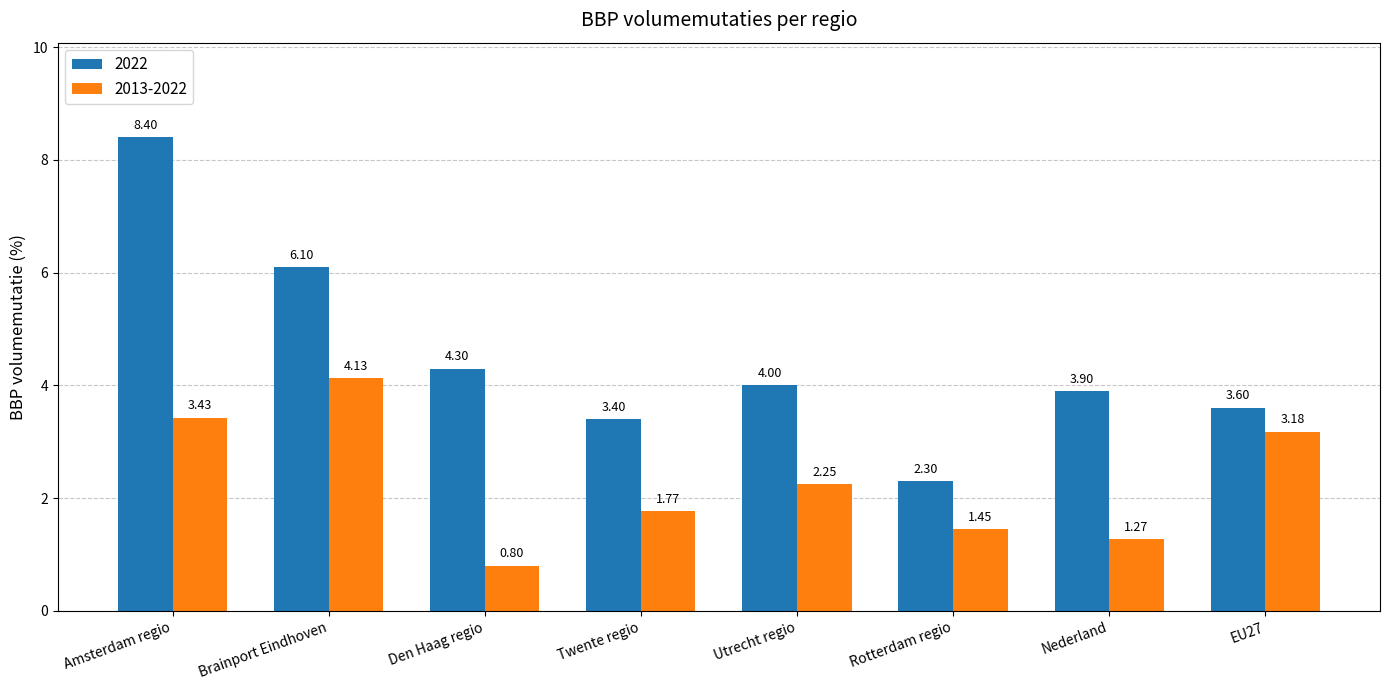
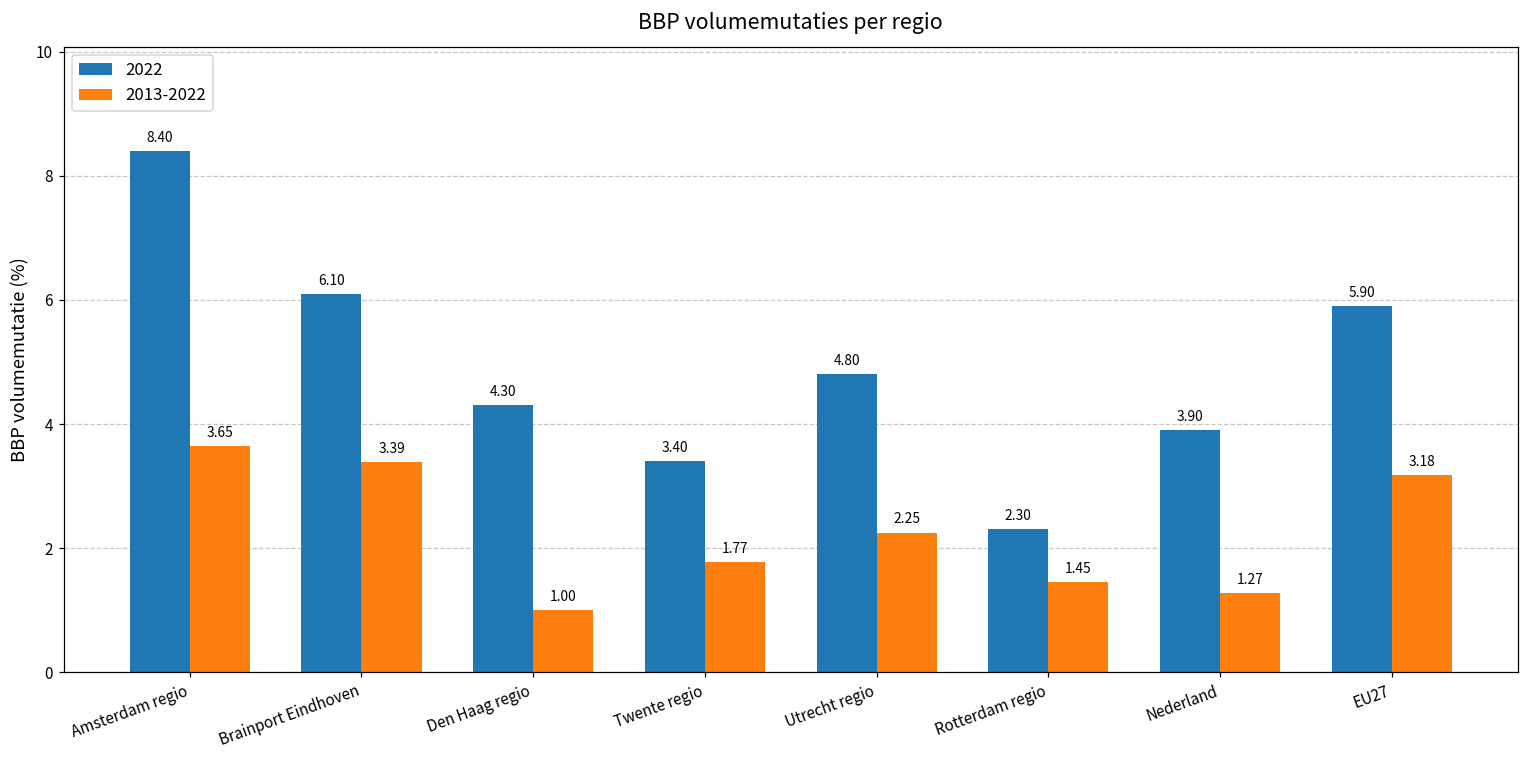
2013-2022, Amsterdam regio: 3.43 -> 3.65
2013-2022, Brainport Eindhoven: 4.13 -> 3.39
2013-2022, Den Haag regio: 0.80 -> 1.00
2022, Utrecht regio: 4.00 -> 4.80
2022, EU27: 3.60 -> 5.90
